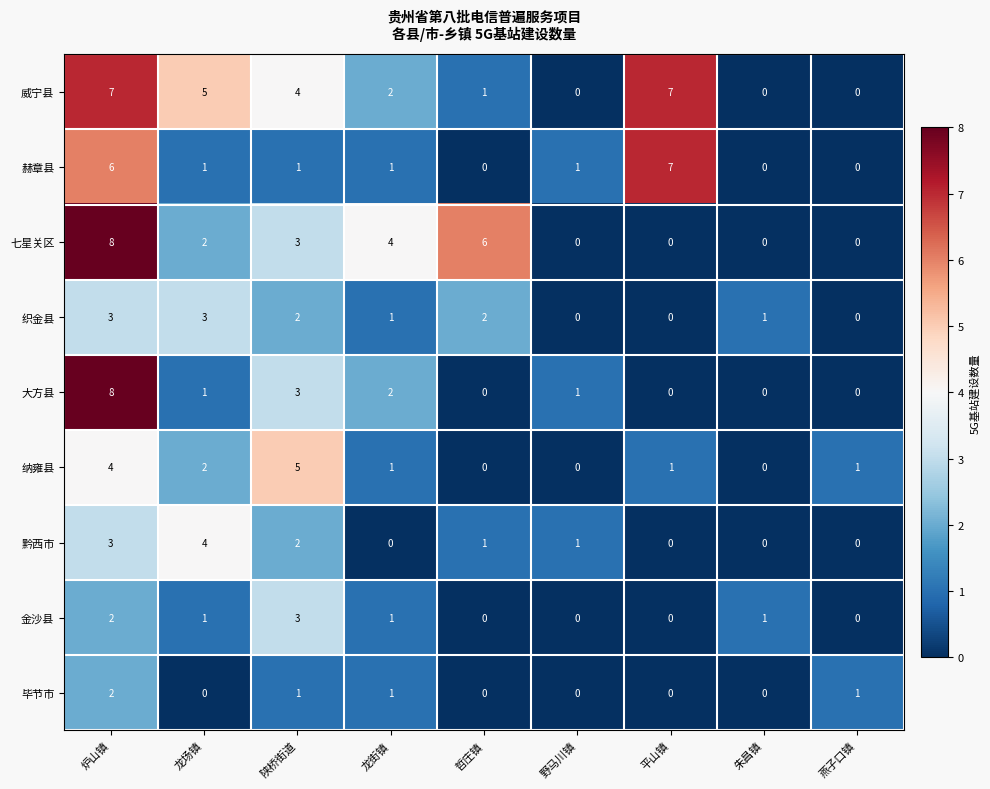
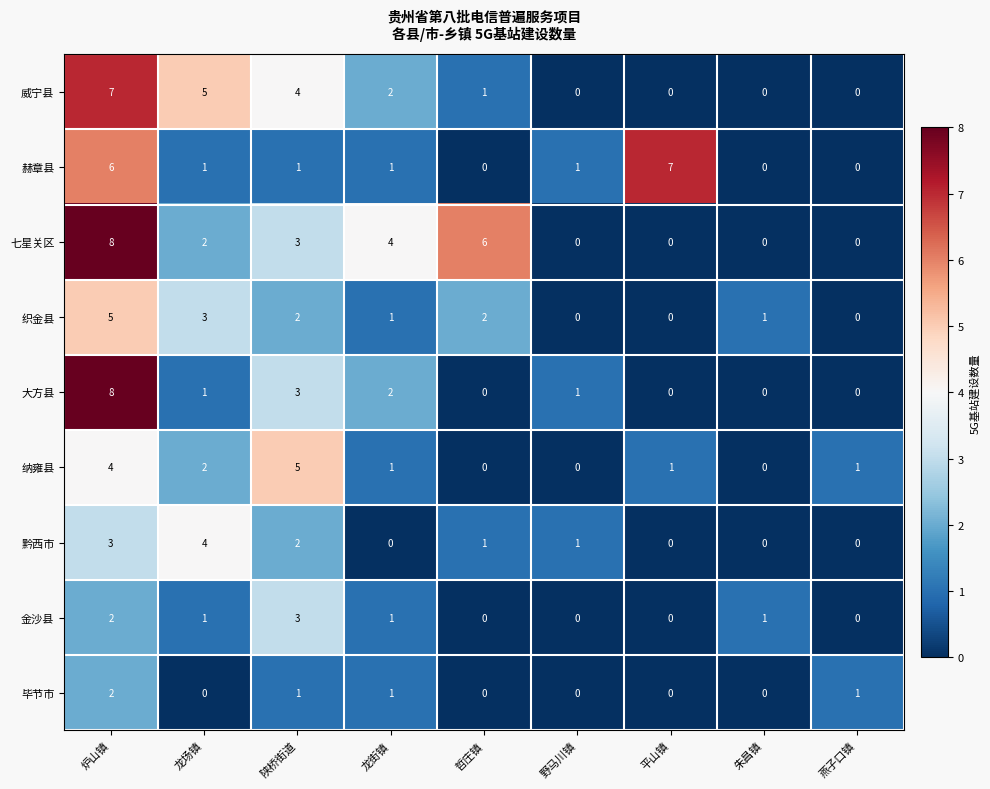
威宁县, 平山镇: 7 -> 0
织金县, 炉山镇: 3 -> 5
